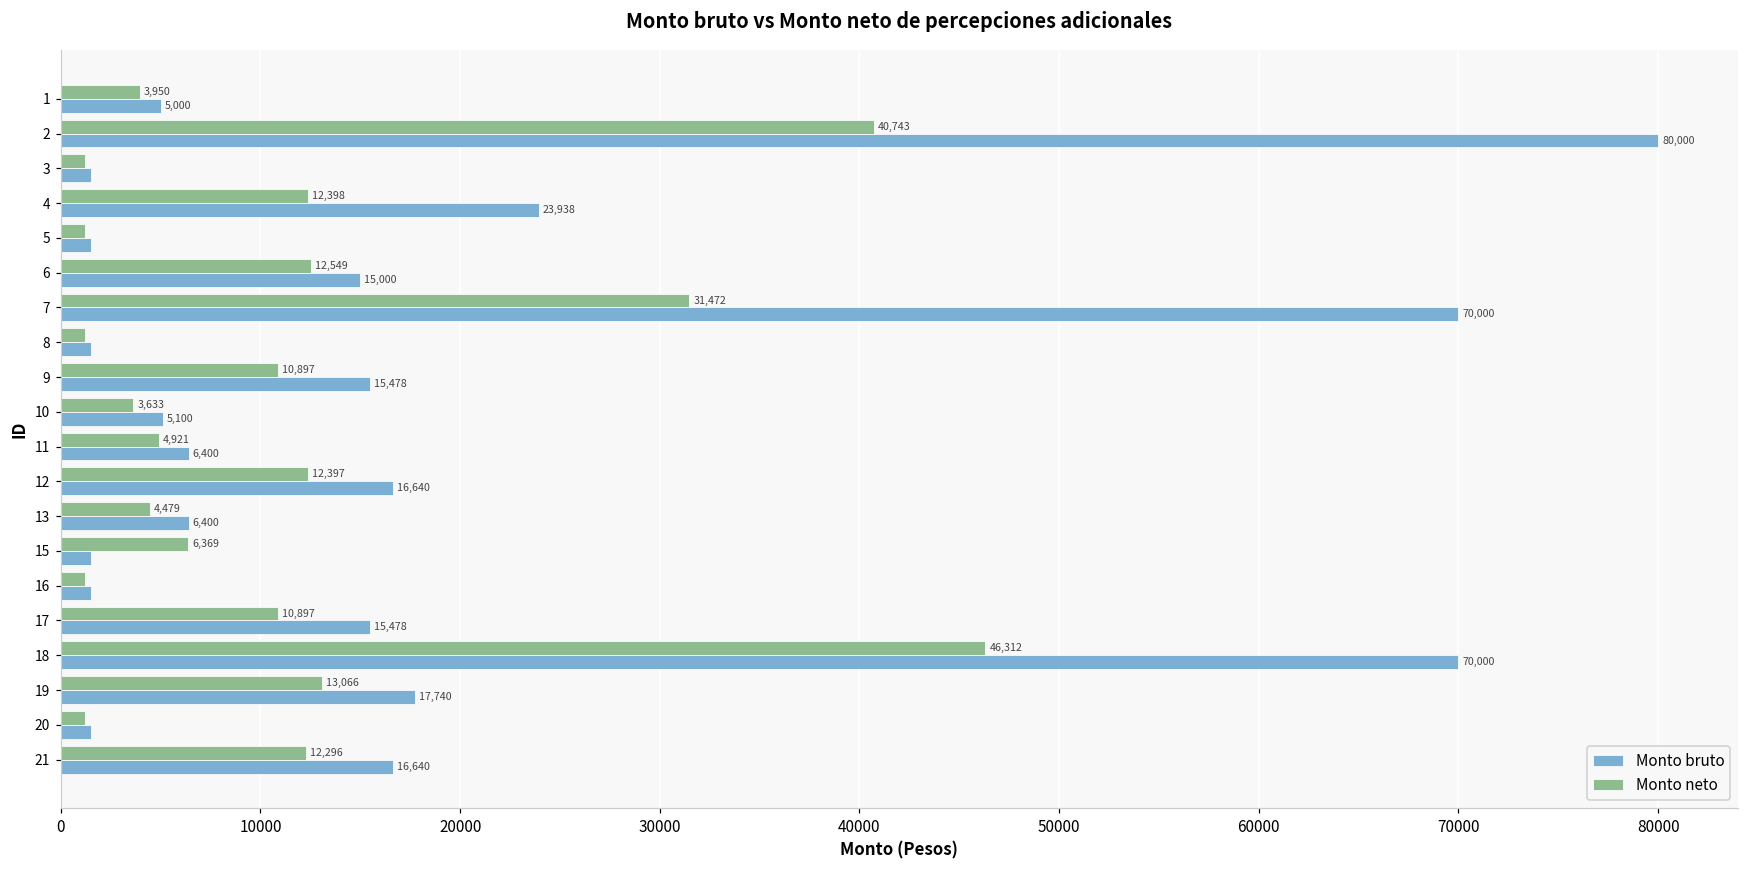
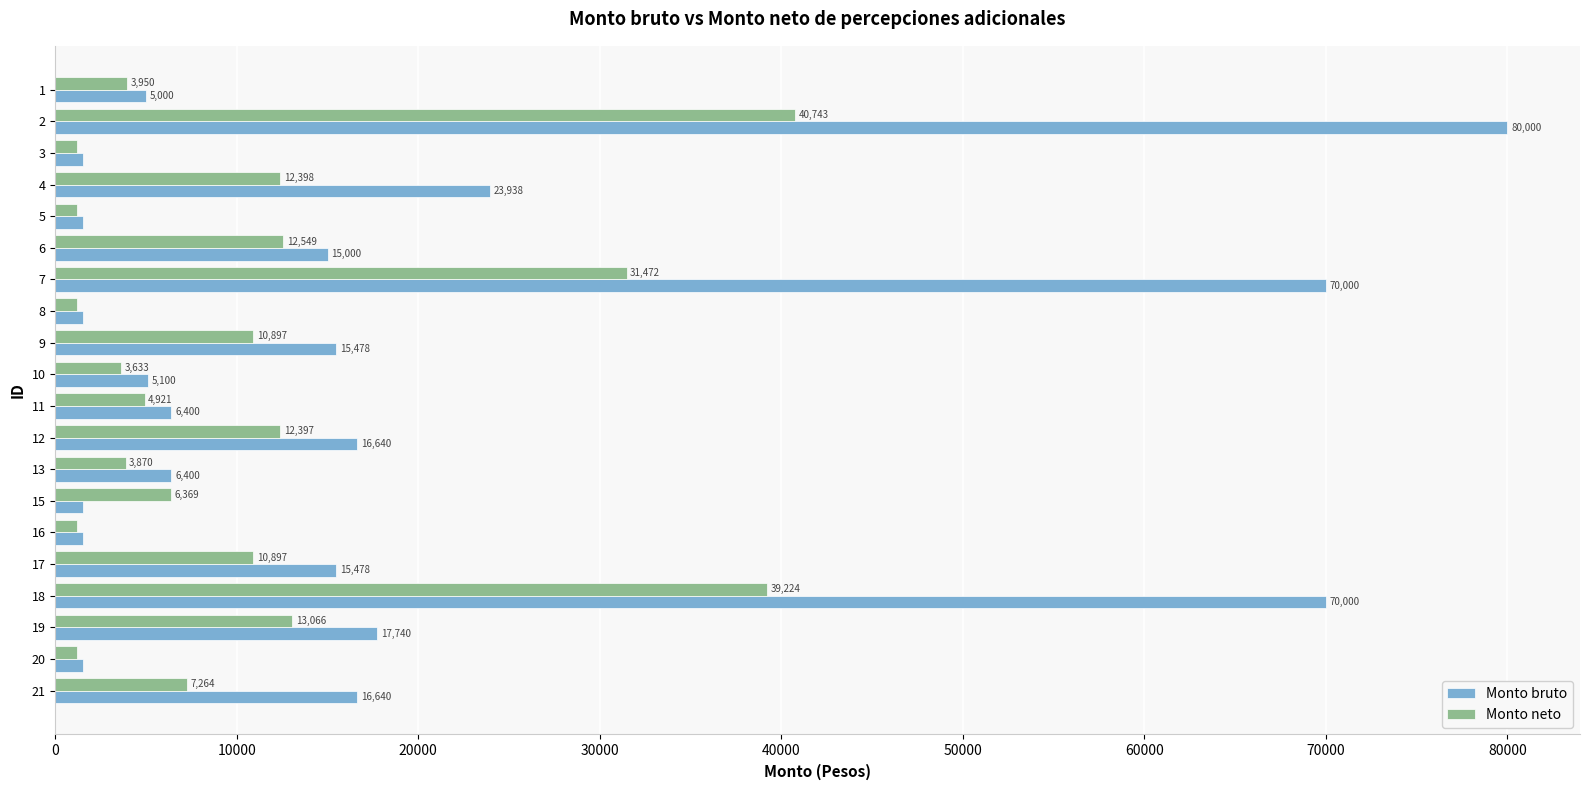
Monto neto, 13: 4,479 -> 3,870
Monto neto, 18: 46,312 -> 39,224
Monto neto, 21: 12,296 -> 7,264
